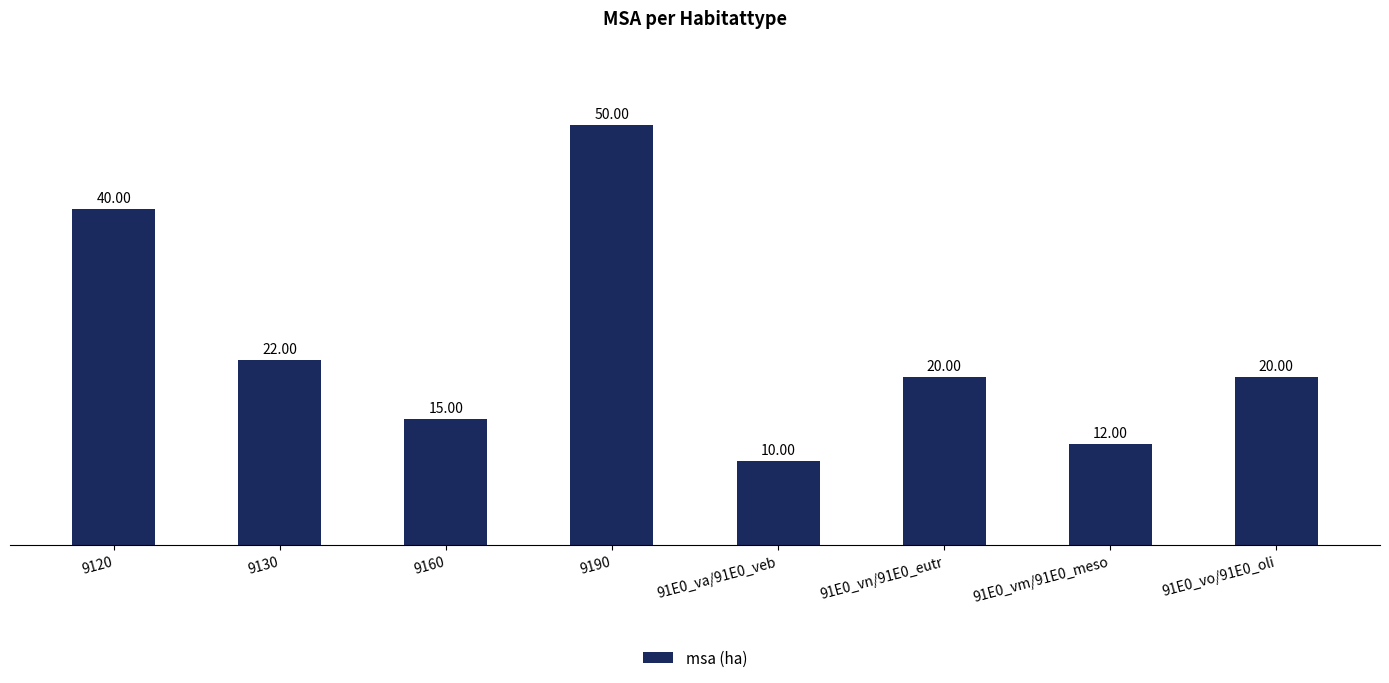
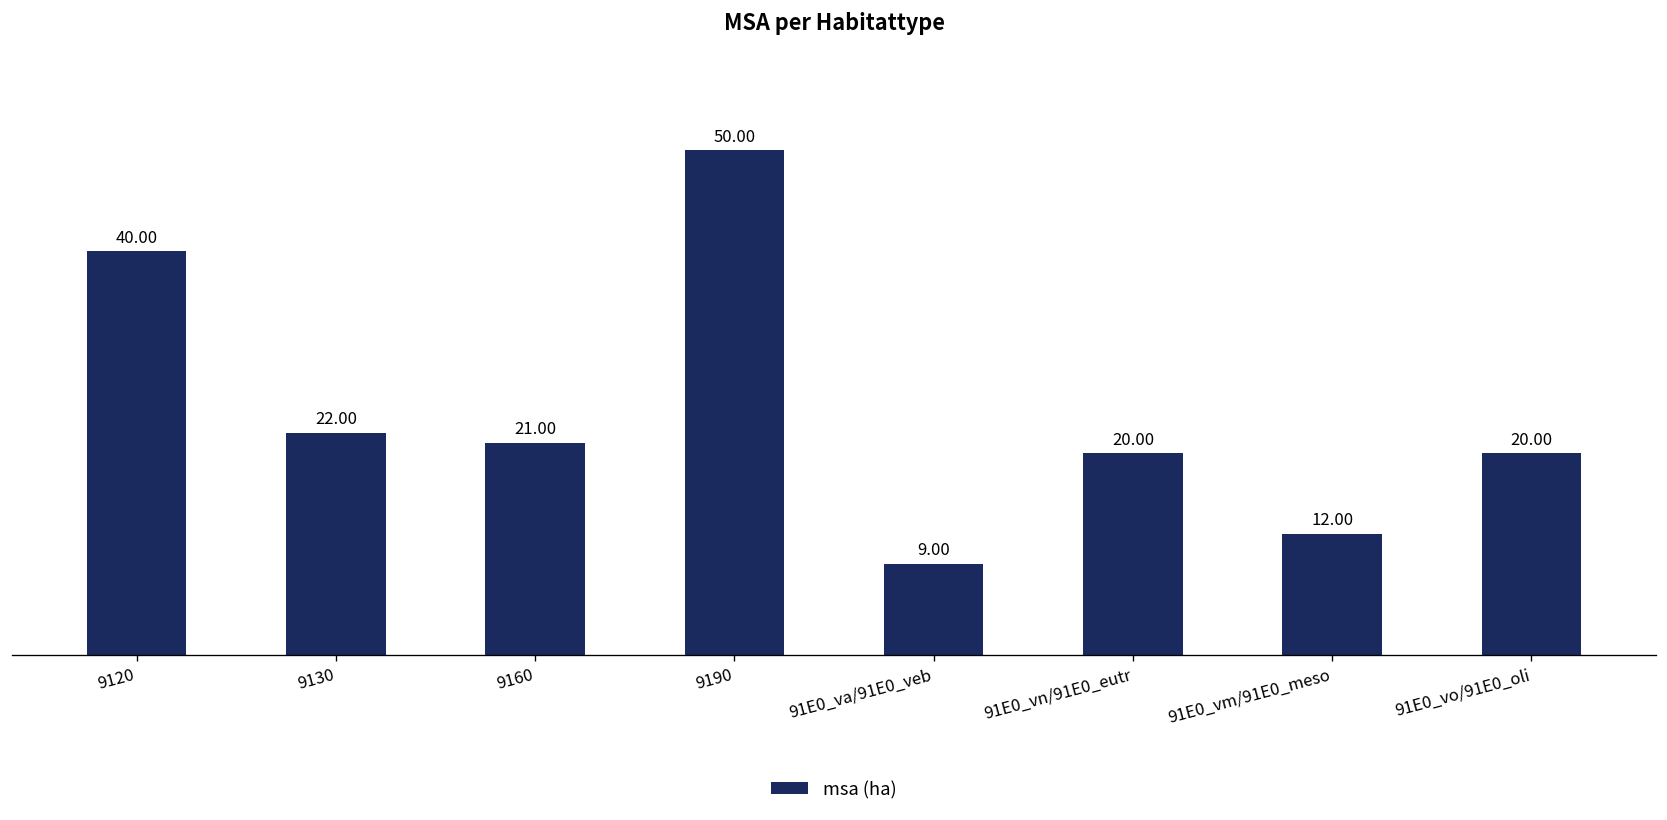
9160: 15.00 -> 21.00
91E0_va/91E0_veb: 10.00 -> 9.00
